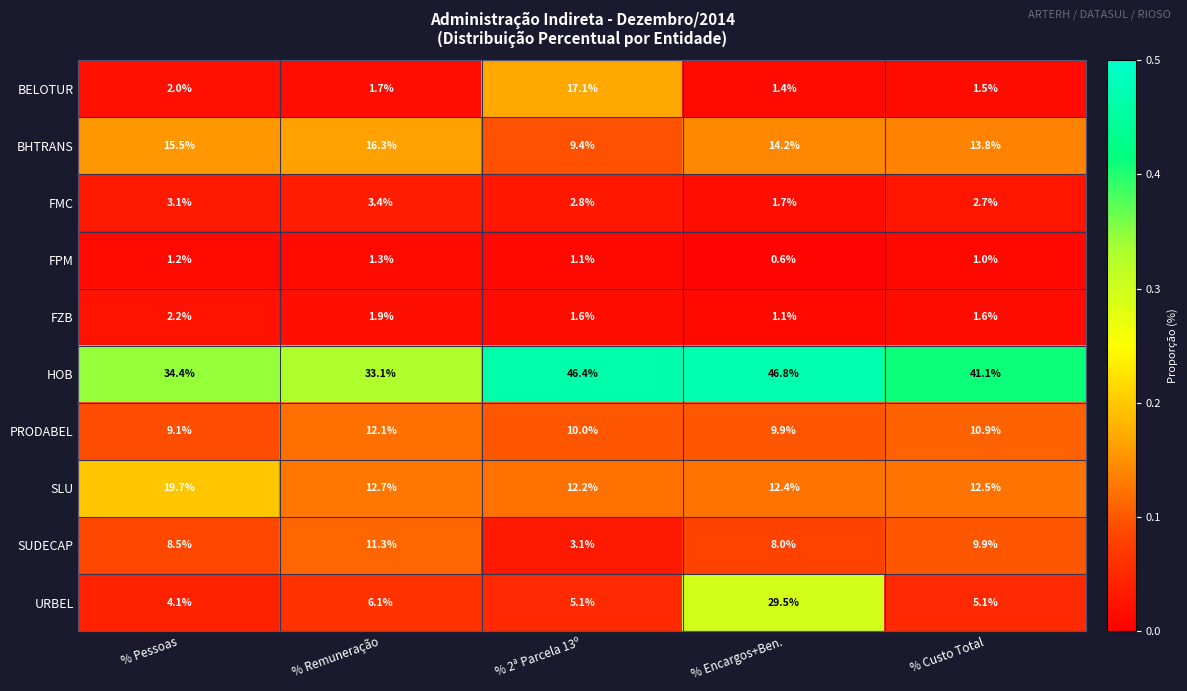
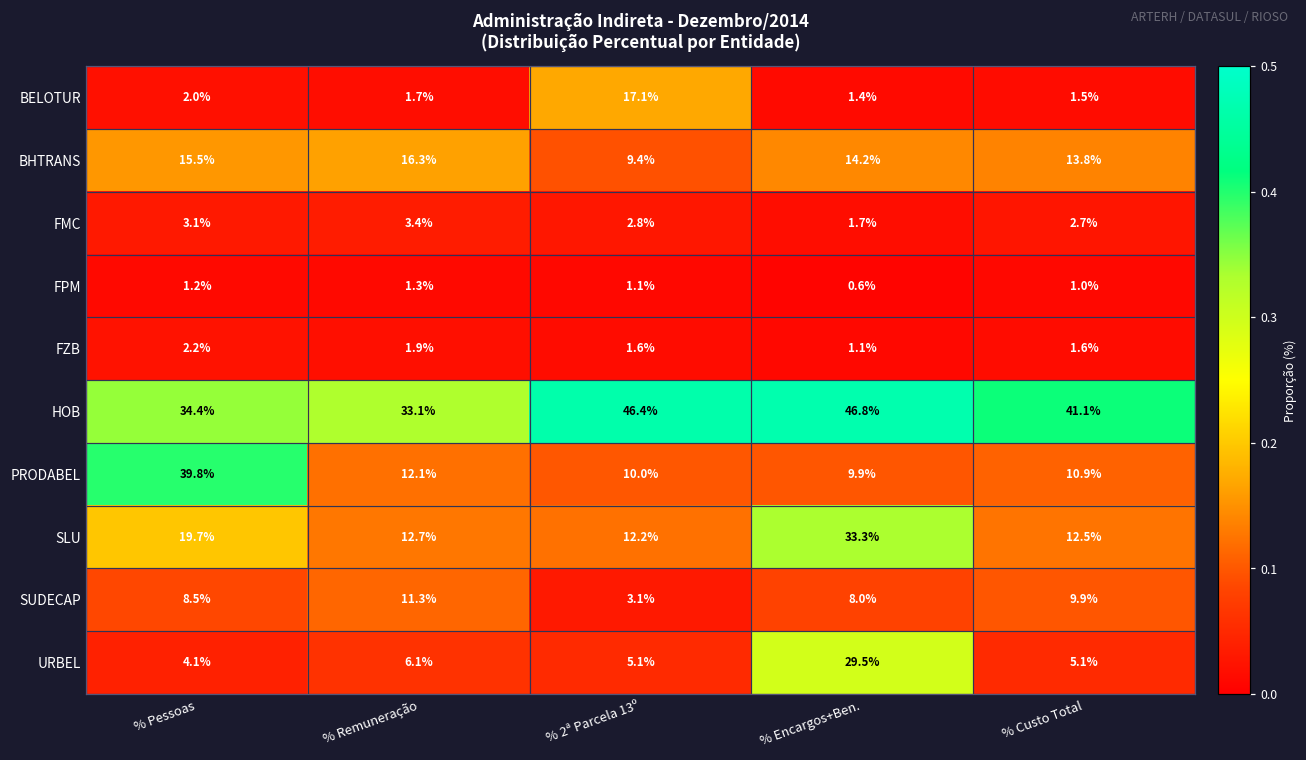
PRODABEL, % Pessoas: 9.1% -> 39.8%
SLU, % Encargos+Ben.: 12.4% -> 33.3%
